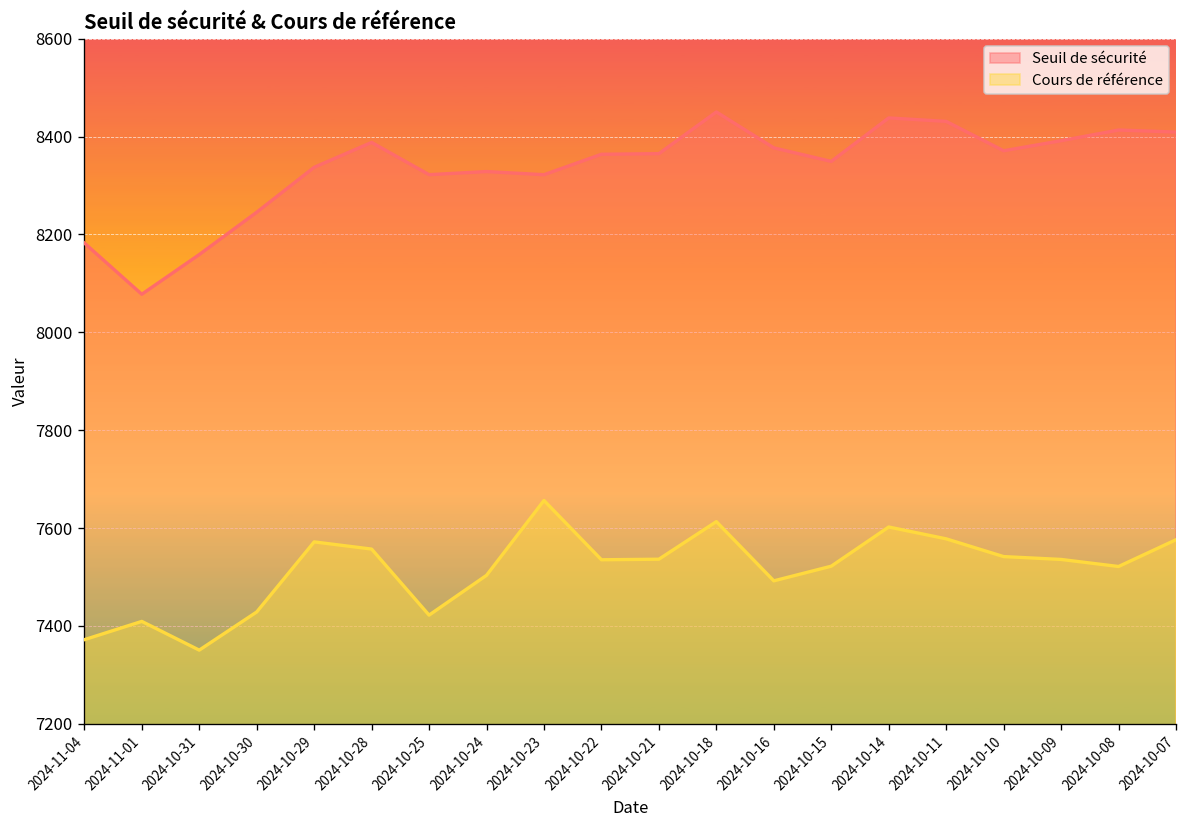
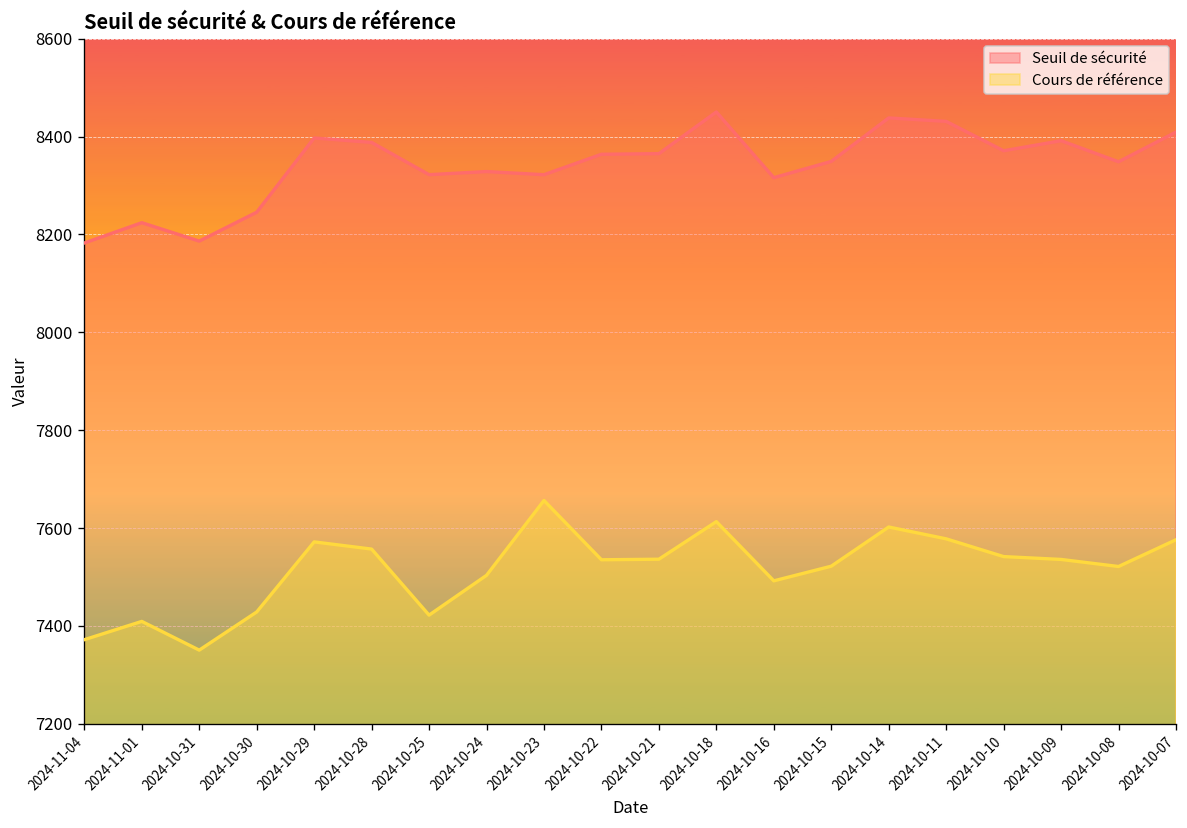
Seuil de sécurité, 2024-11-01: 8080 -> 8220
Seuil de sécurité, 2024-10-31: 8160 -> 8190
Seuil de sécurité, 2024-10-29: 8340 -> 8400
Seuil de sécurité, 2024-10-16: 8380 -> 8320
Seuil de sécurité, 2024-10-08: 8410 -> 8350
